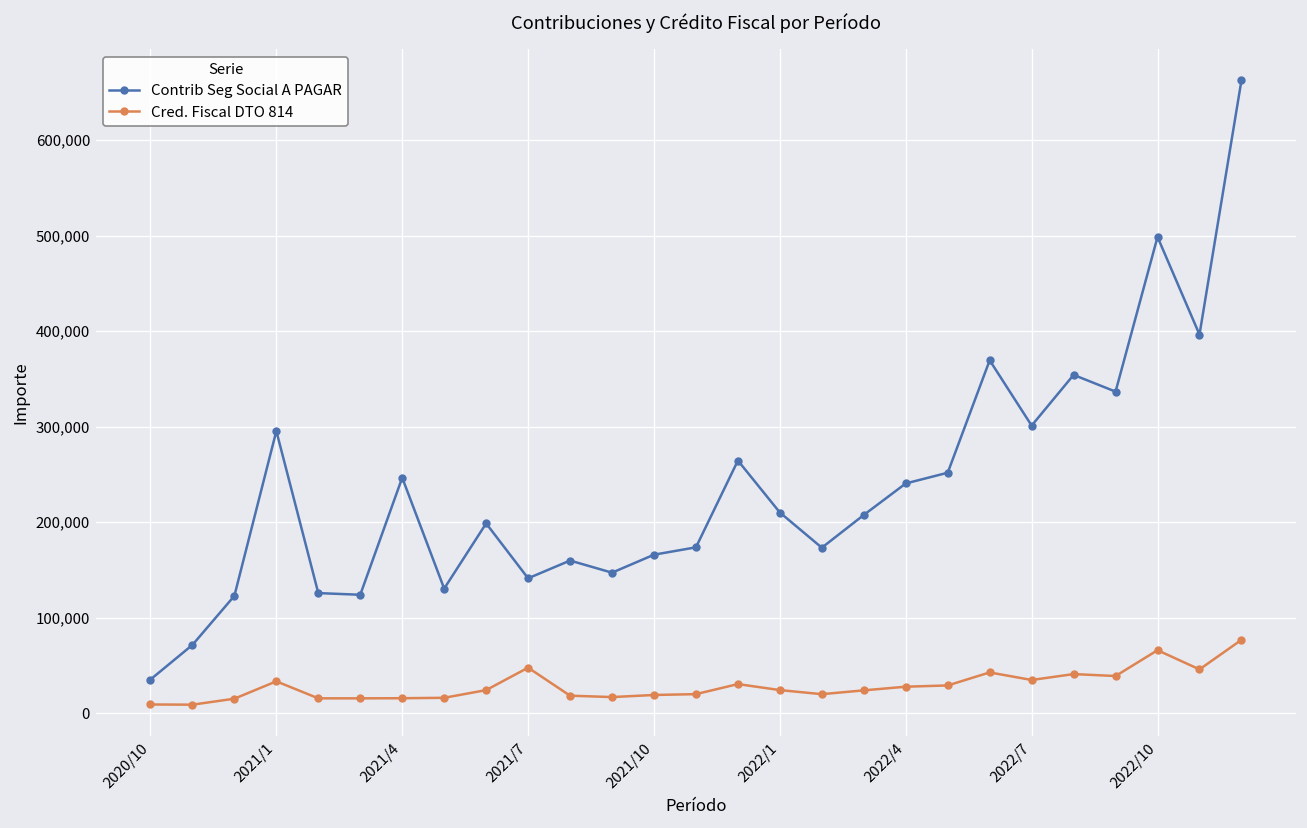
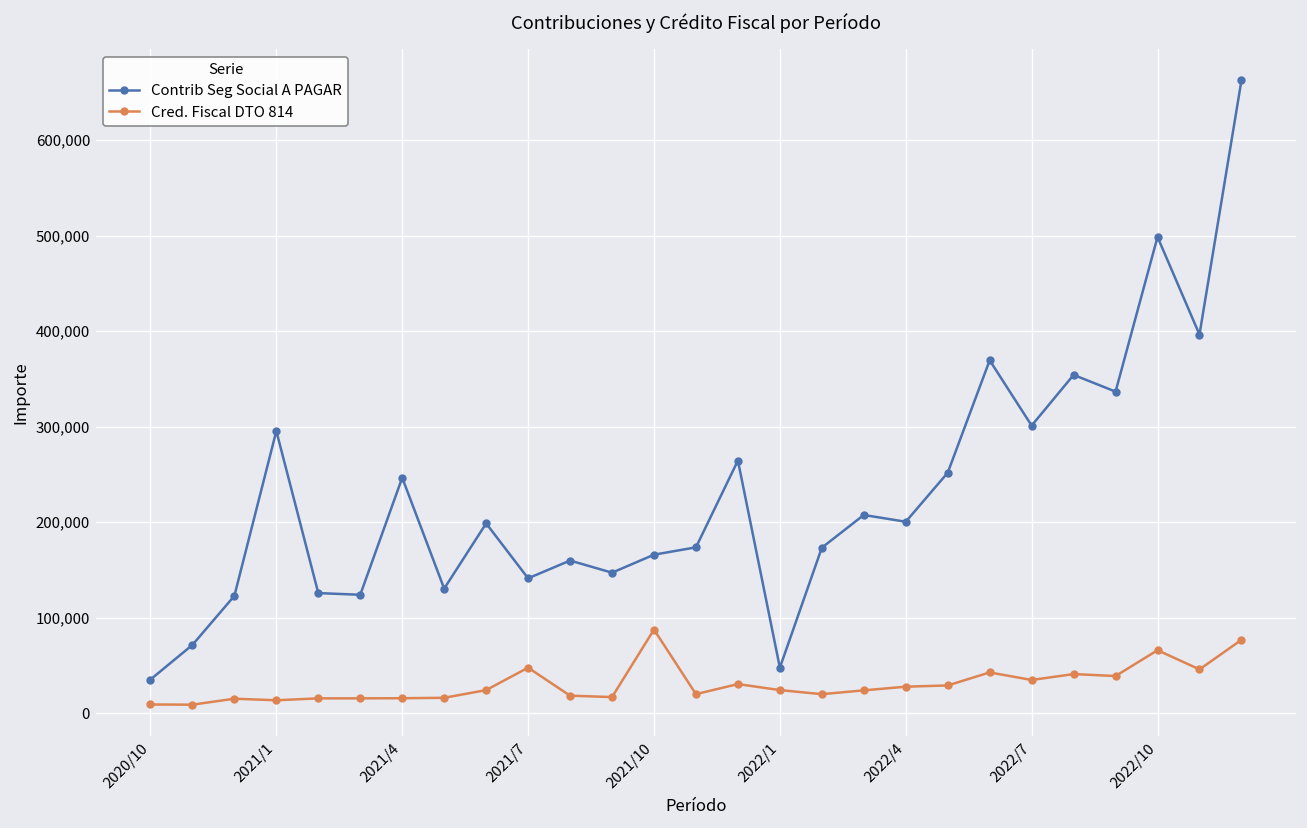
Cred. Fiscal DTO 814, 2021/1: 30,000 -> 10,000
Cred. Fiscal DTO 814, 2021/10: 20,000 -> 90,000
Contrib Seg Social A PAGAR, 2022/1: 210,000 -> 50,000
Contrib Seg Social A PAGAR, 2022/4: 240,000 -> 200,000
